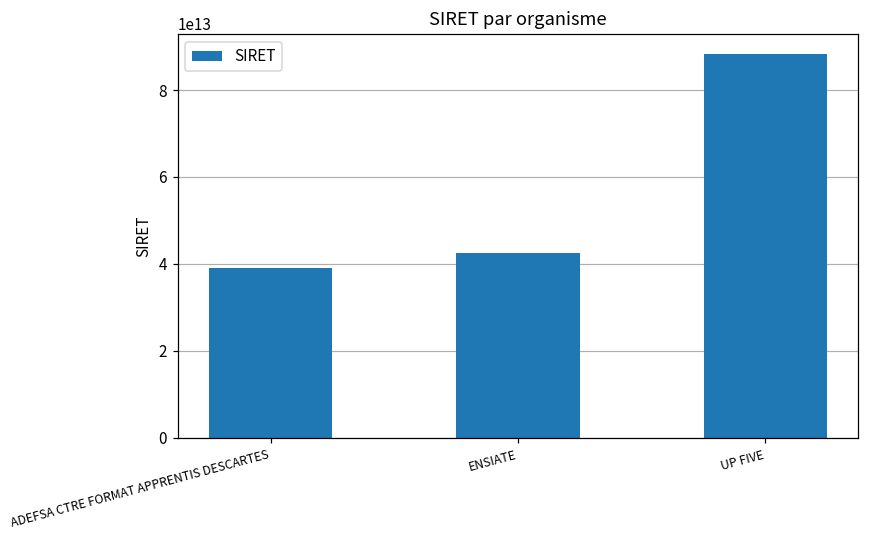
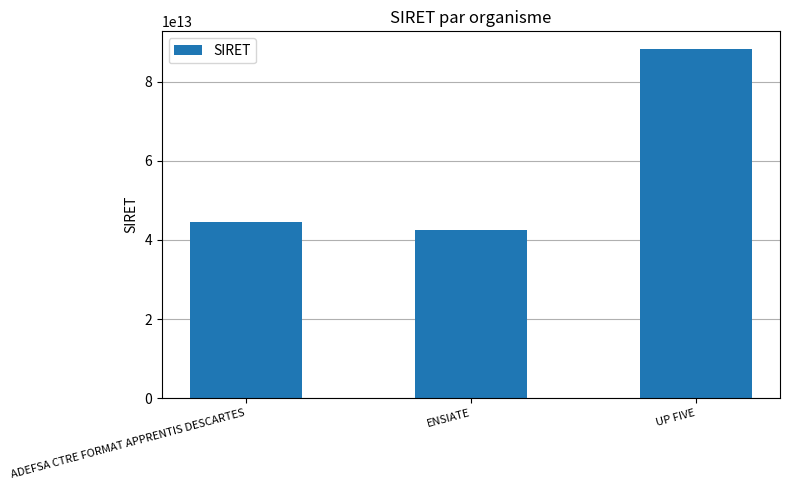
ADEFSA CTRE FORMAT APPRENTIS DESCARTES: 39000000000000 -> 45000000000000
